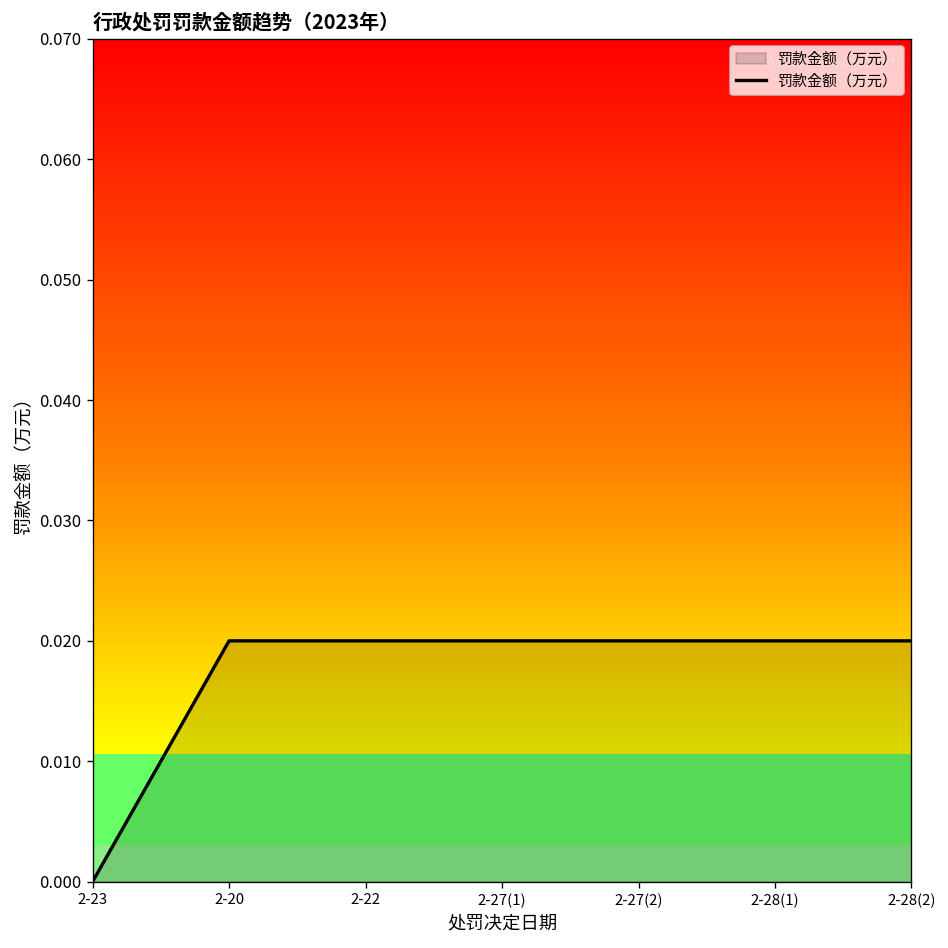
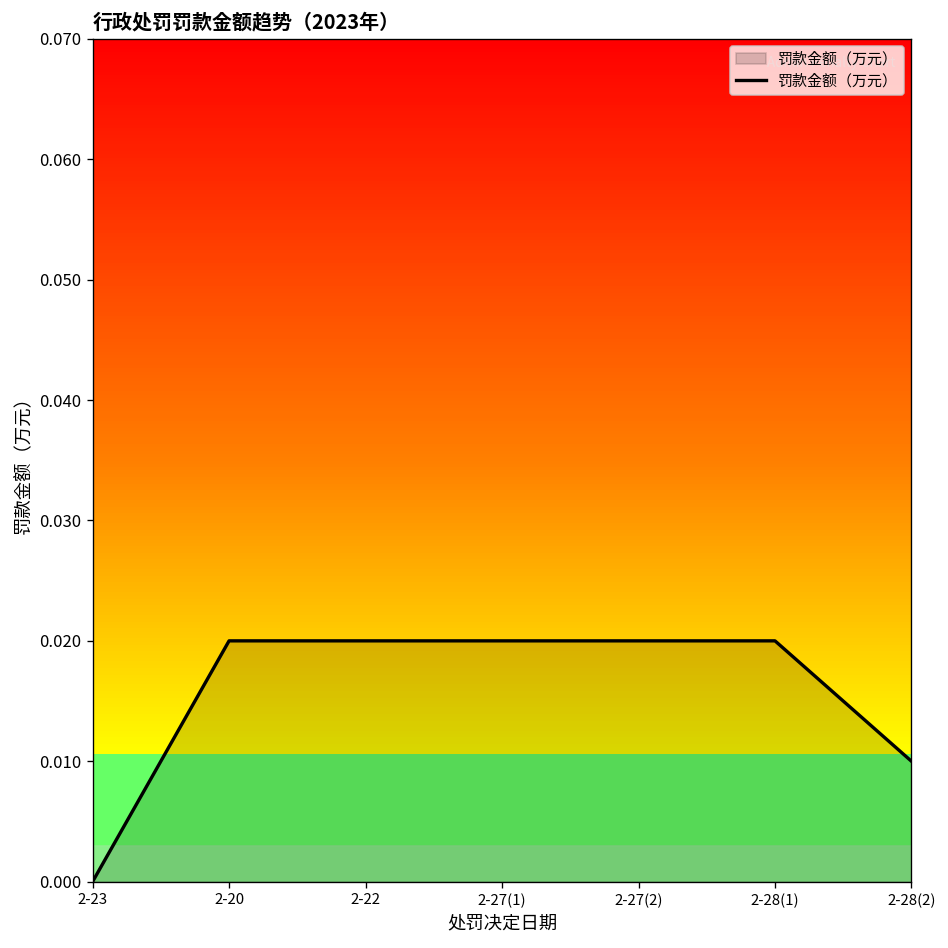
2-28(2): 0.02 -> 0.01
